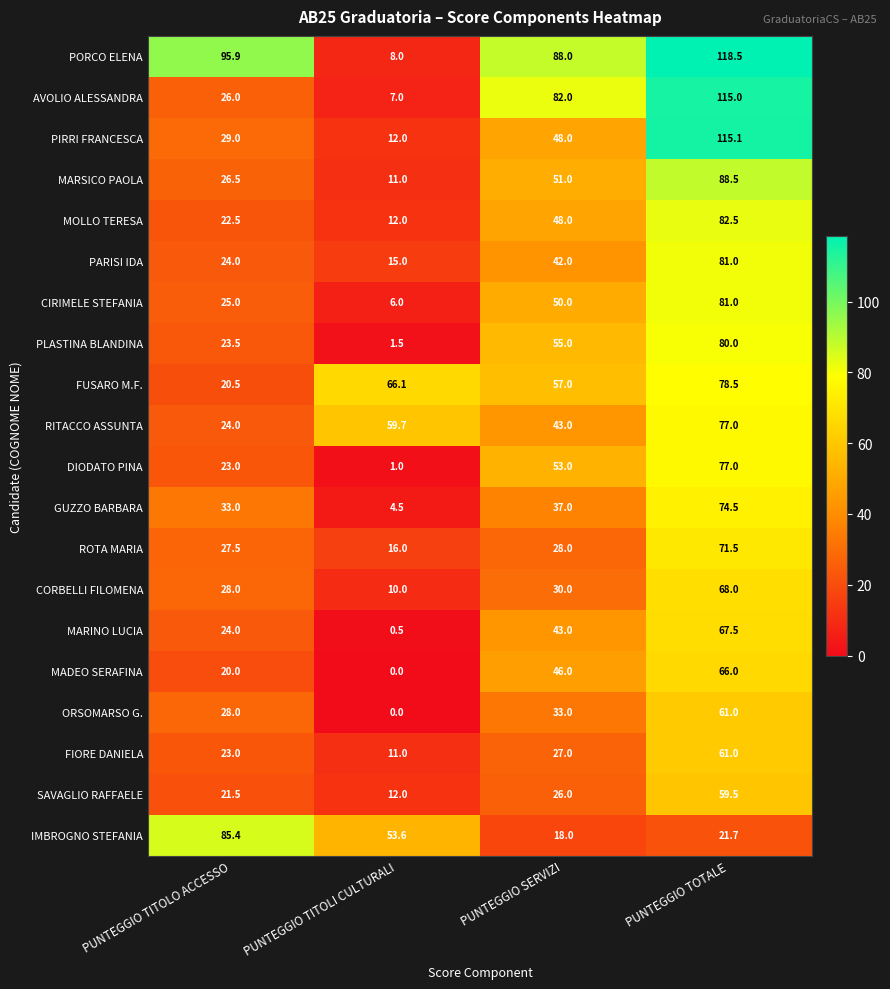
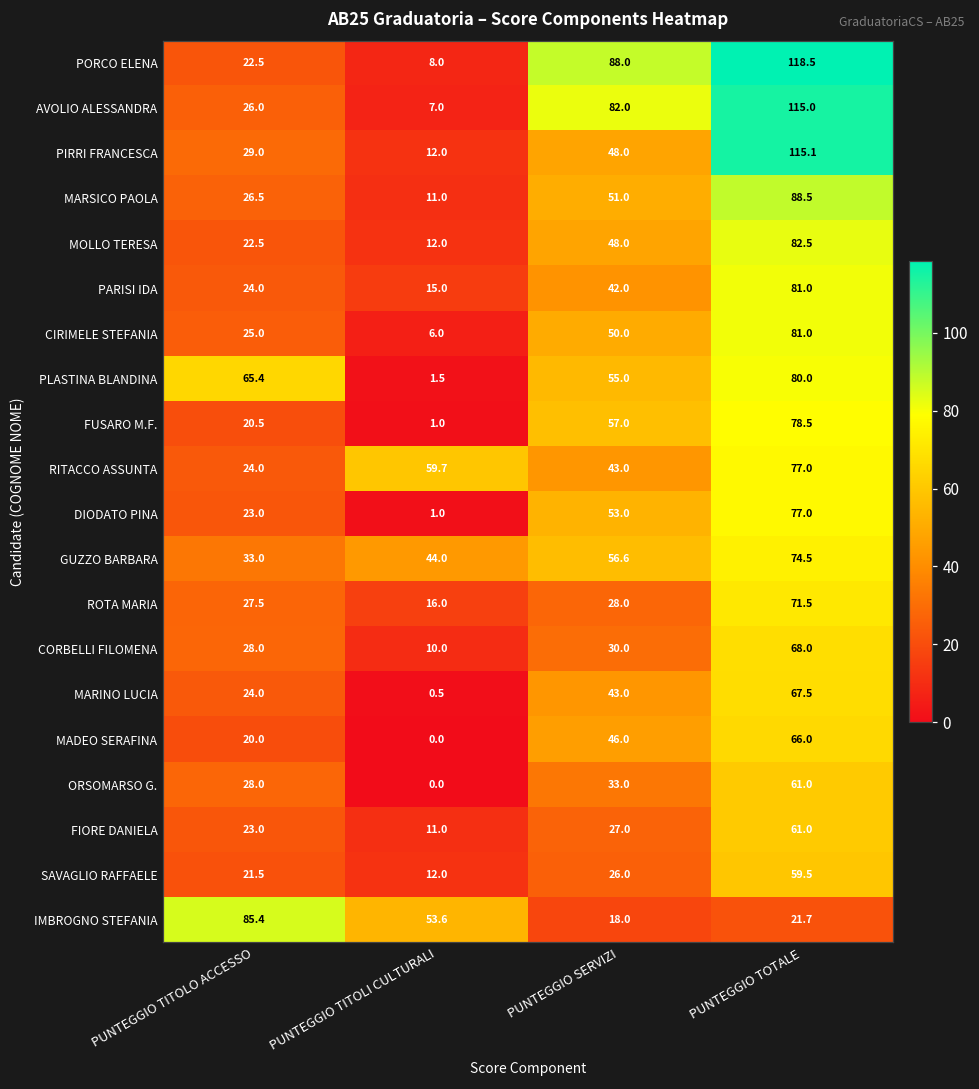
PORCO ELENA, PUNTEGGIO TITOLO ACCESSO: 95.9 -> 22.5
PLASTINA BLANDINA, PUNTEGGIO TITOLO ACCESSO: 23.5 -> 65.4
FUSARO M.F., PUNTEGGIO TITOLI CULTURALI: 66.1 -> 1.0
GUZZO BARBARA, PUNTEGGIO TITOLI CULTURALI: 4.5 -> 44.0
GUZZO BARBARA, PUNTEGGIO SERVIZI: 37.0 -> 56.6
